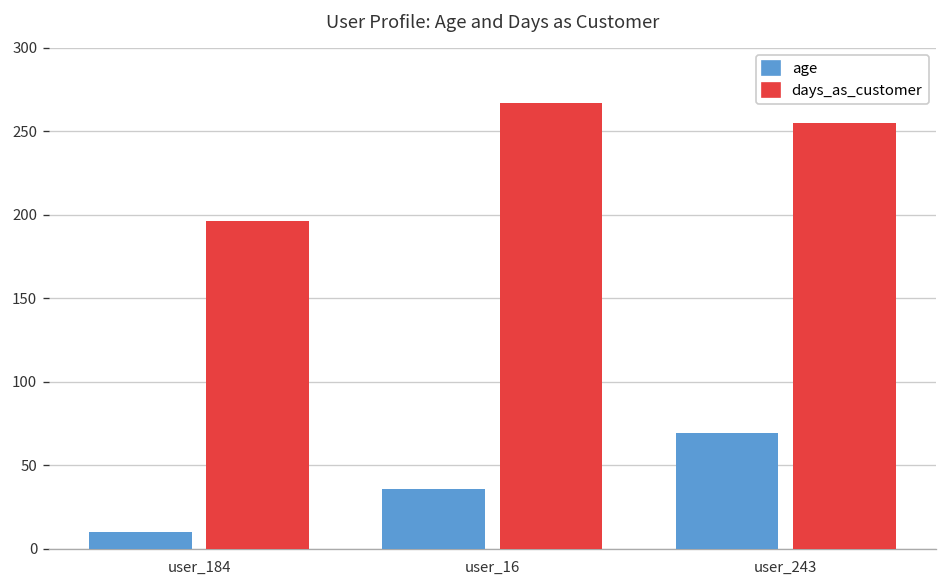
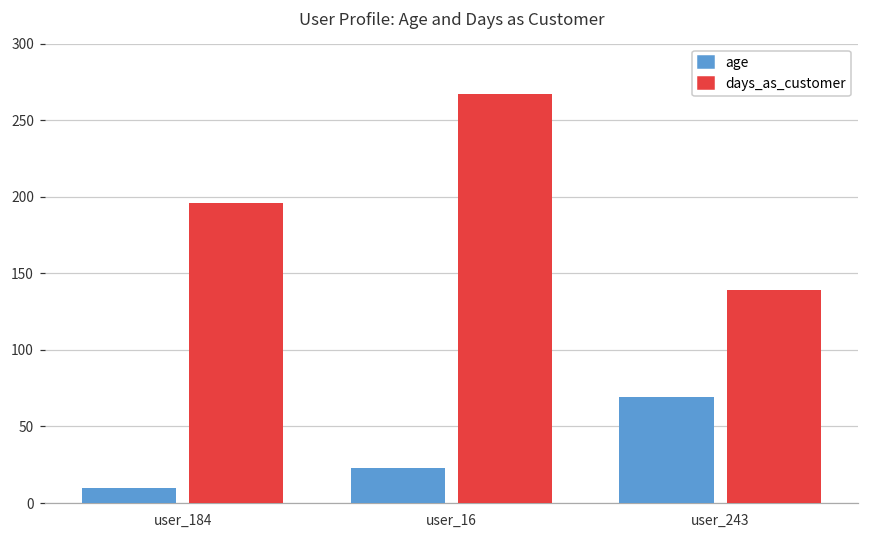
age, user_16: 36 -> 23
days_as_customer, user_243: 255 -> 139
